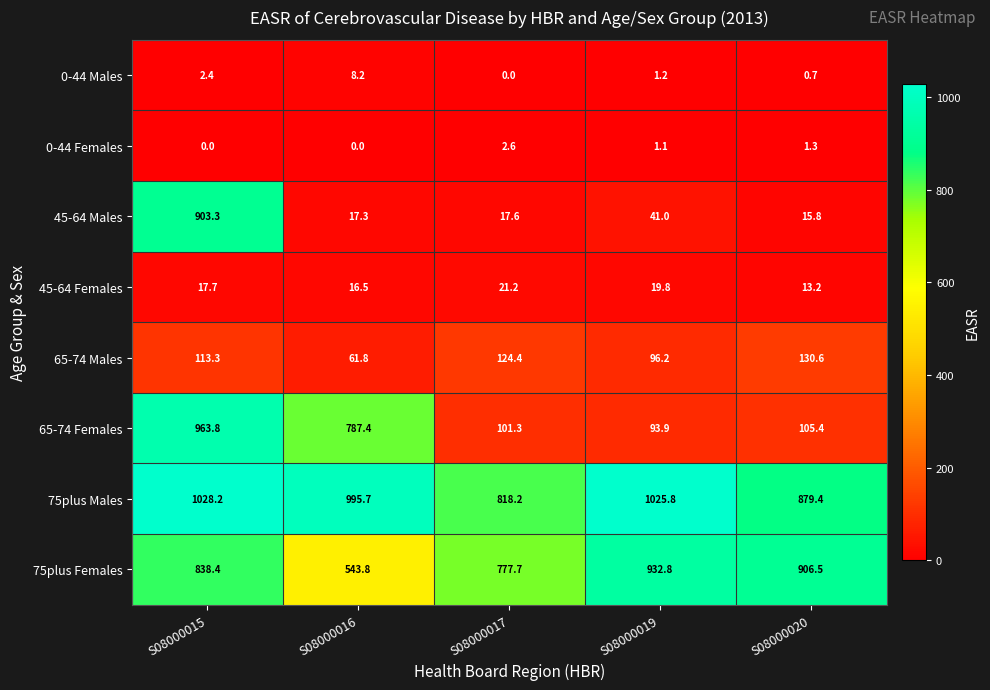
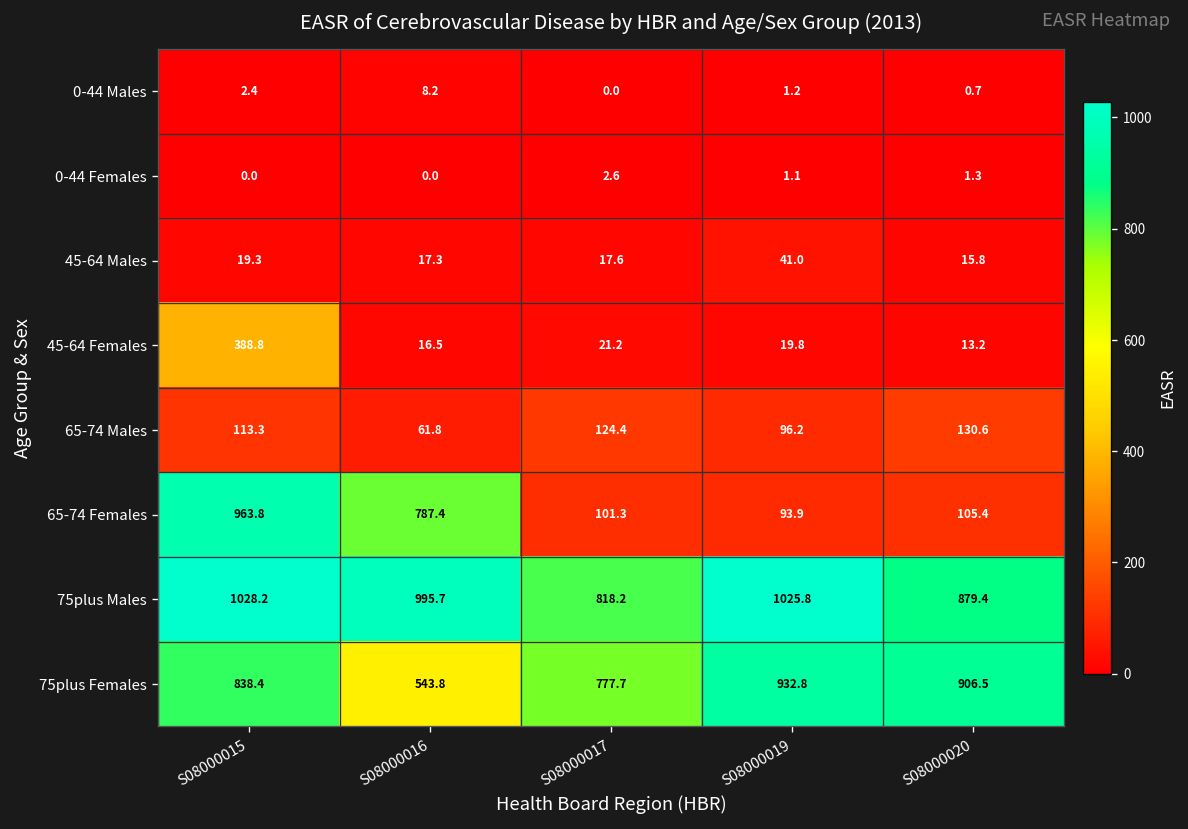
45-64 Males, S08000015: 903.3 -> 19.3
45-64 Females, S08000015: 17.7 -> 388.8
